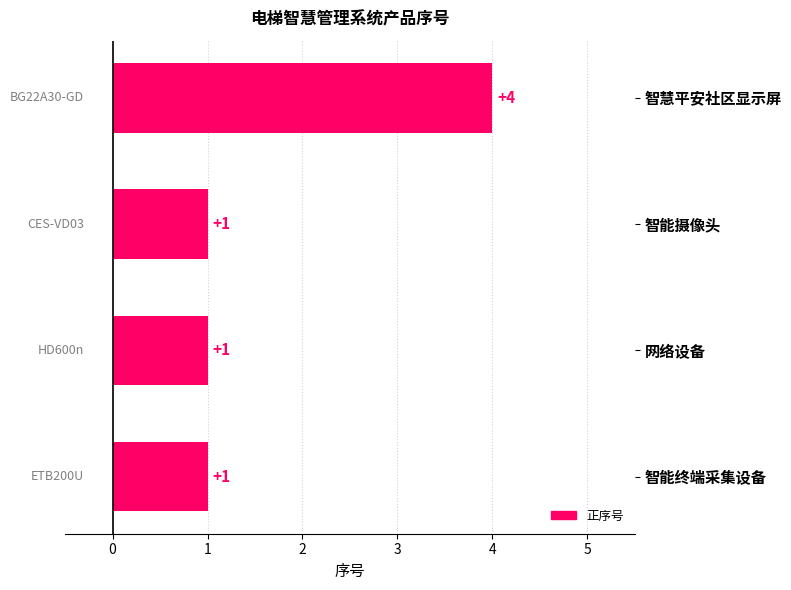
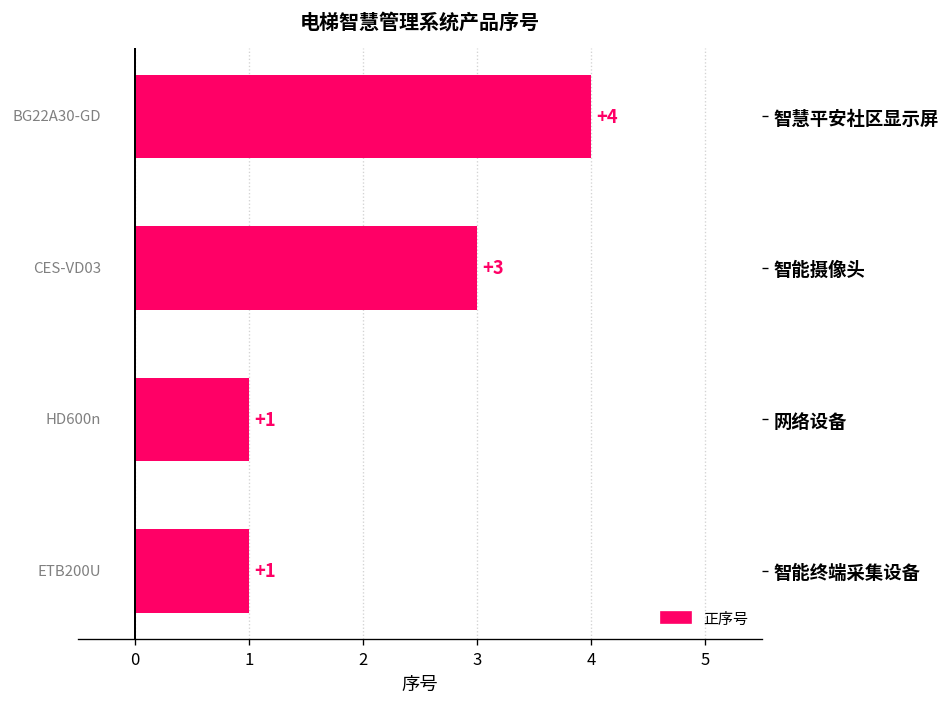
智能摄像头: +1 -> +3
